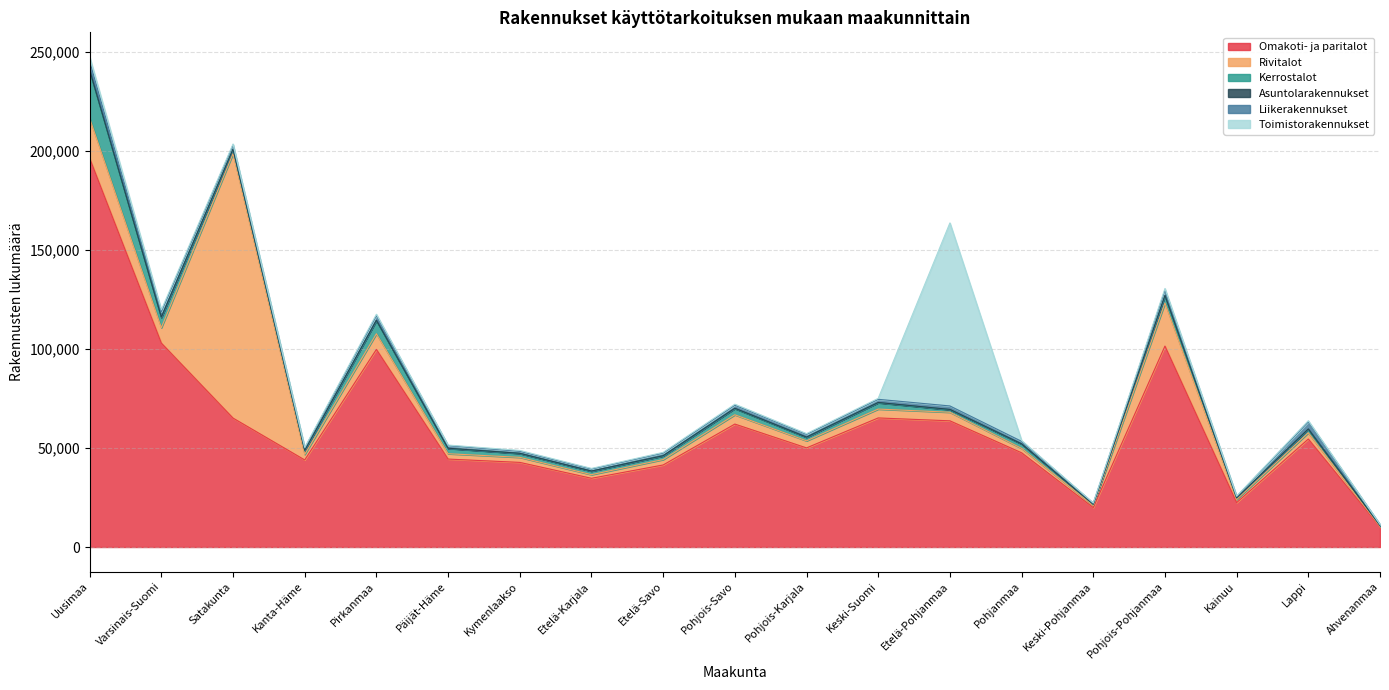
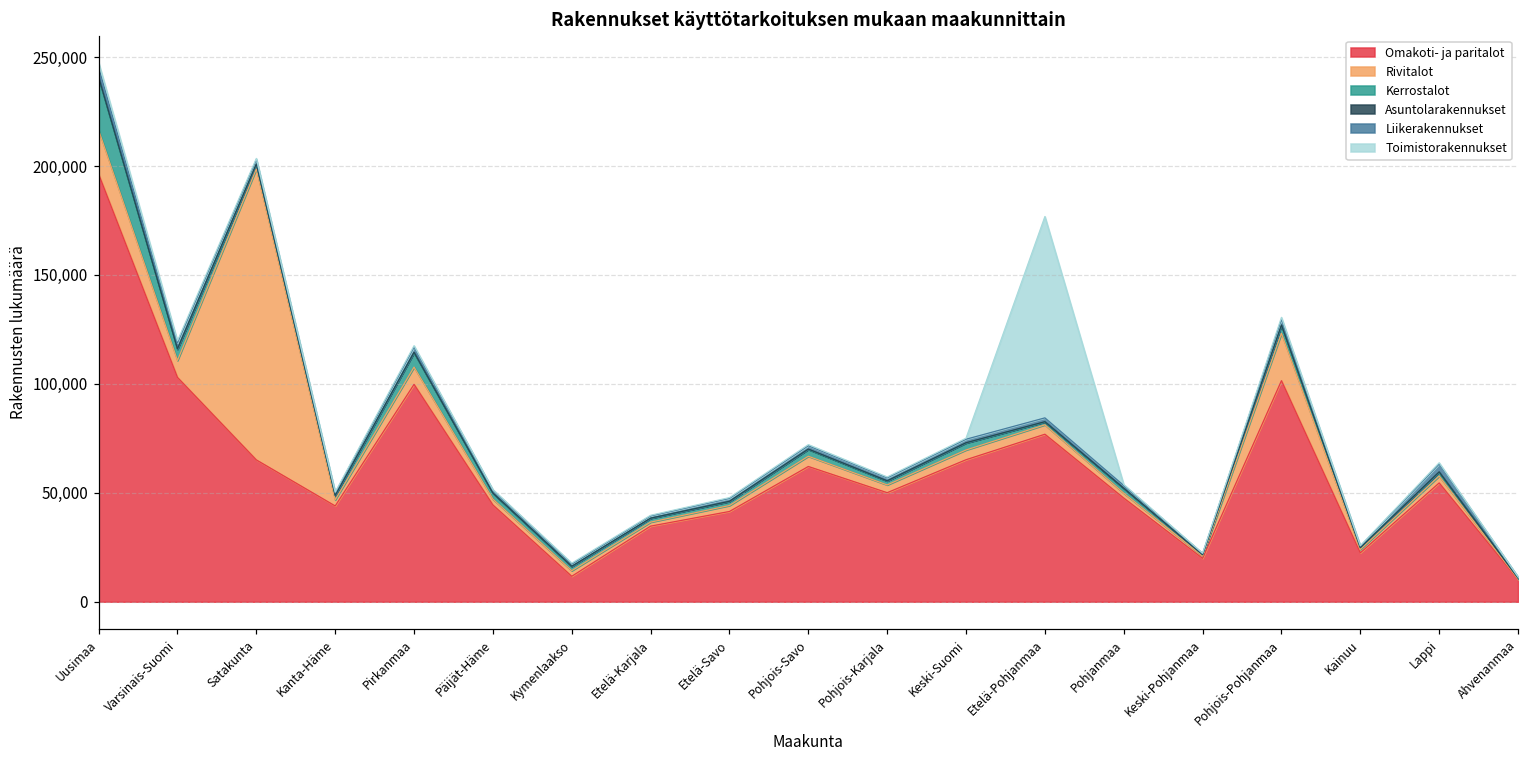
Omakoti- ja paritalot, Kymenlaakso: 43,000 -> 12,000
Omakoti- ja paritalot, Etelä-Pohjanmaa: 64,000 -> 77,000
